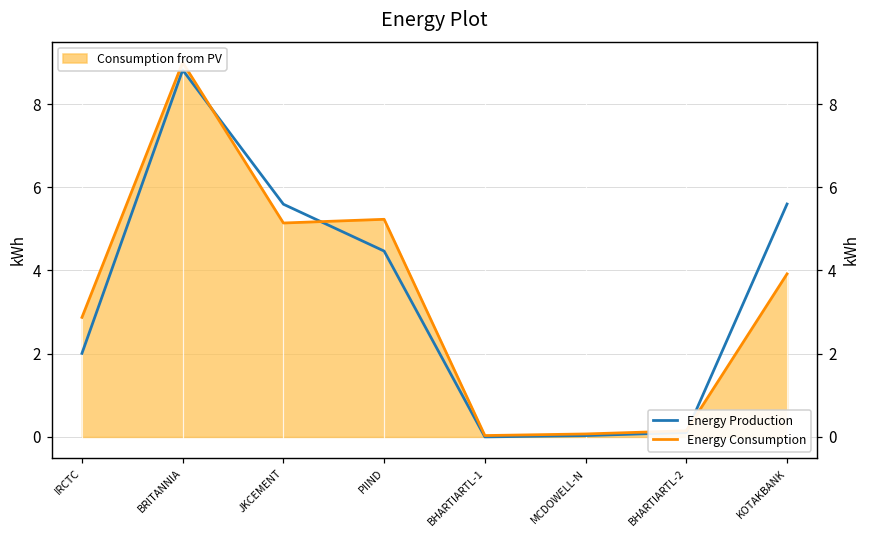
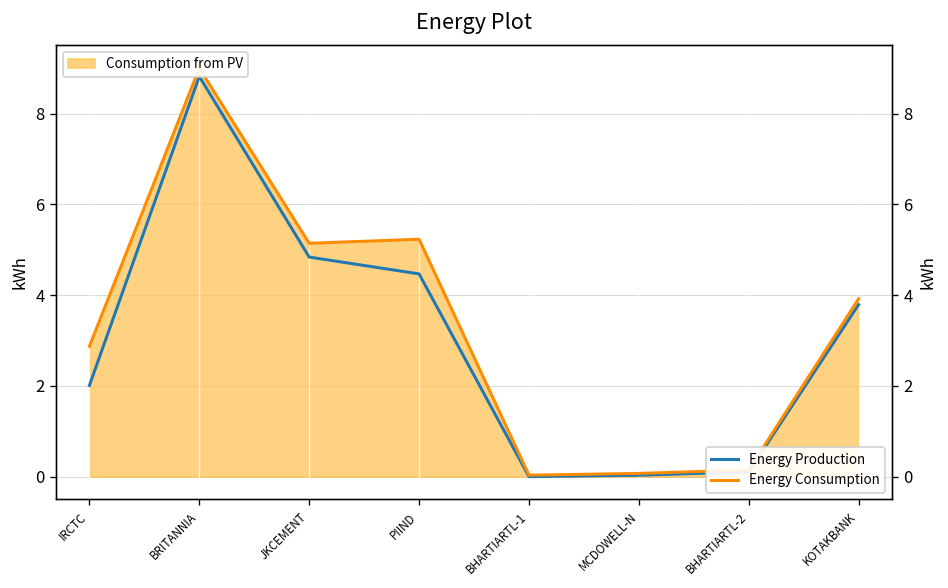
Energy Production, JKCEMENT: 5.6 -> 4.8
Energy Production, KOTAKBANK: 5.6 -> 3.8
